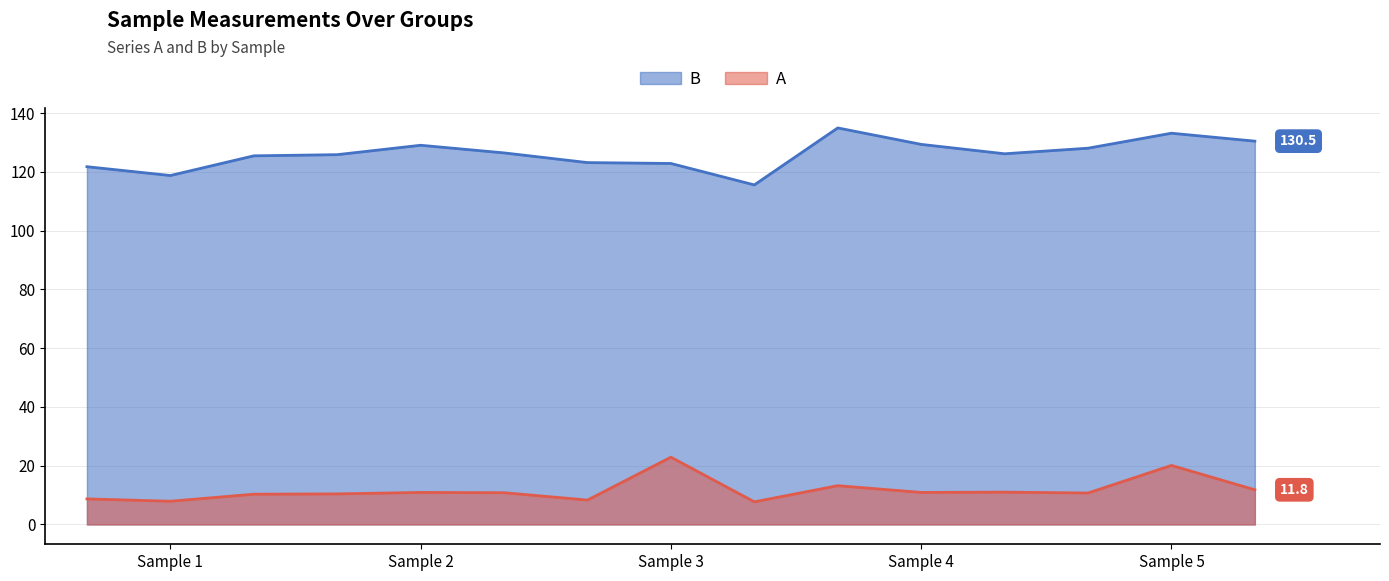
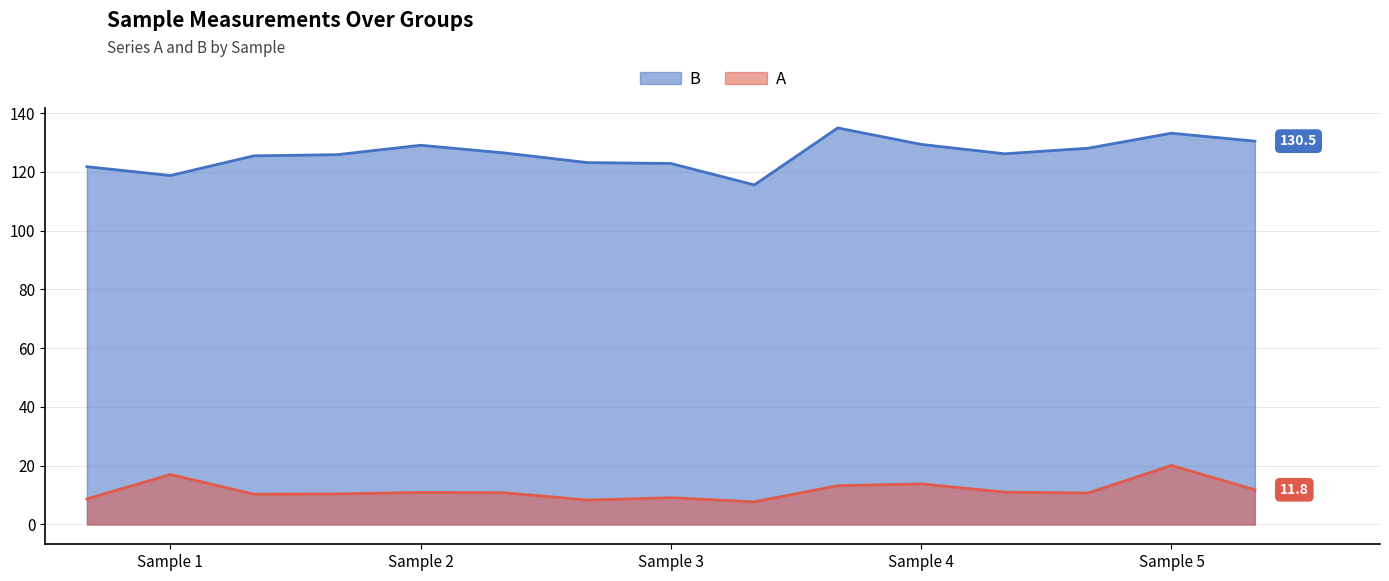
A, Sample 1: 8 -> 17
A, Sample 3: 23 -> 9
A, Sample 4: 11 -> 14
